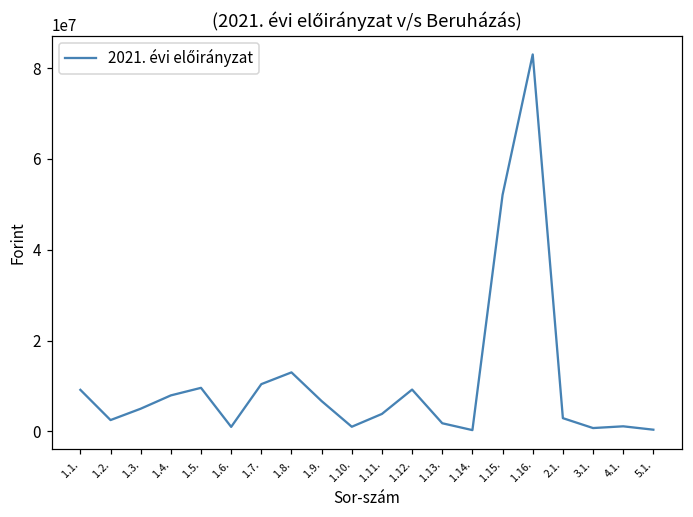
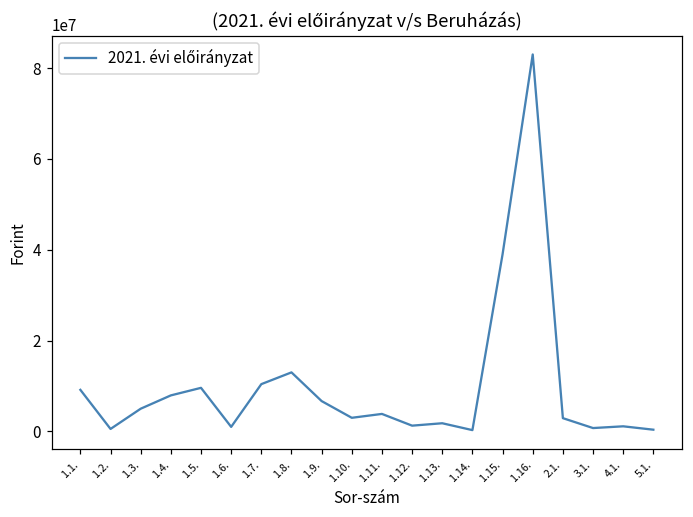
1.2.: 3000000 -> 1000000
1.10.: 1000000 -> 3000000
1.12.: 9000000 -> 1000000
1.15.: 52000000 -> 39000000
